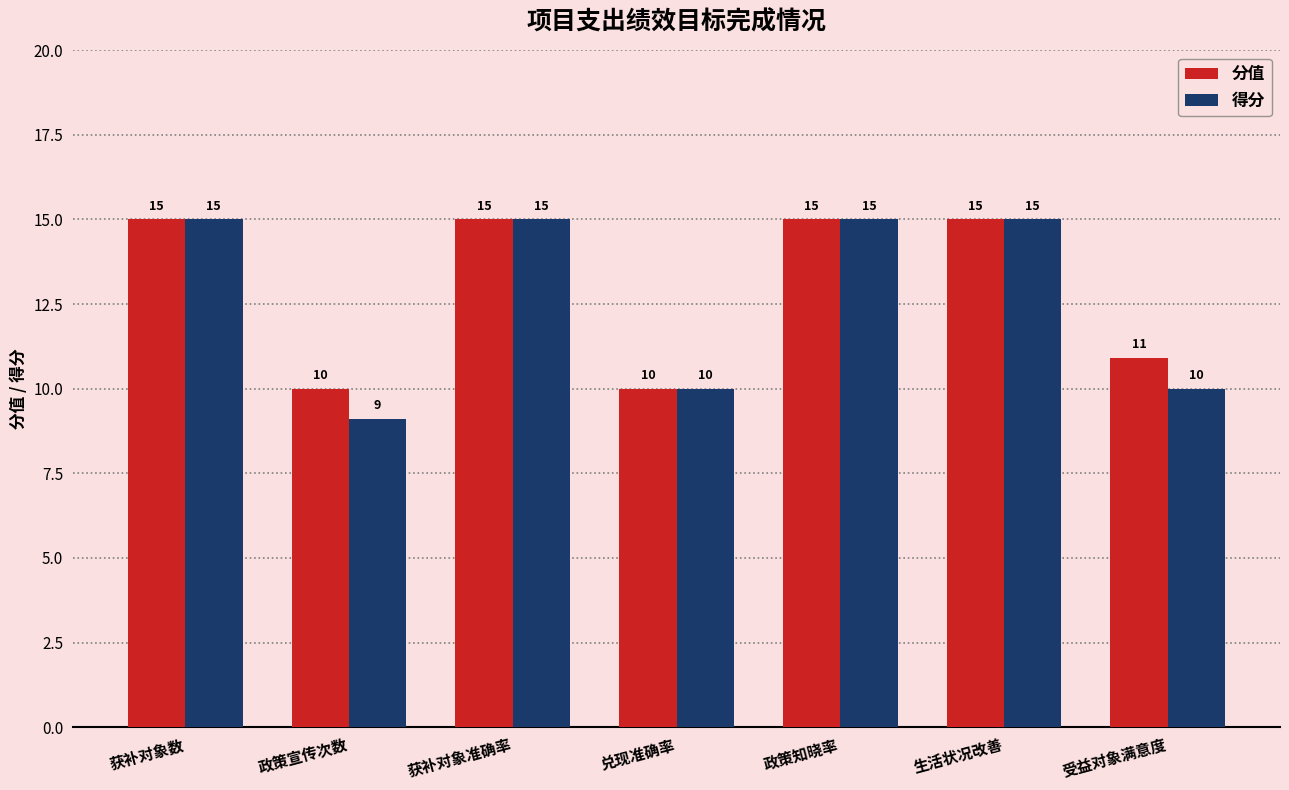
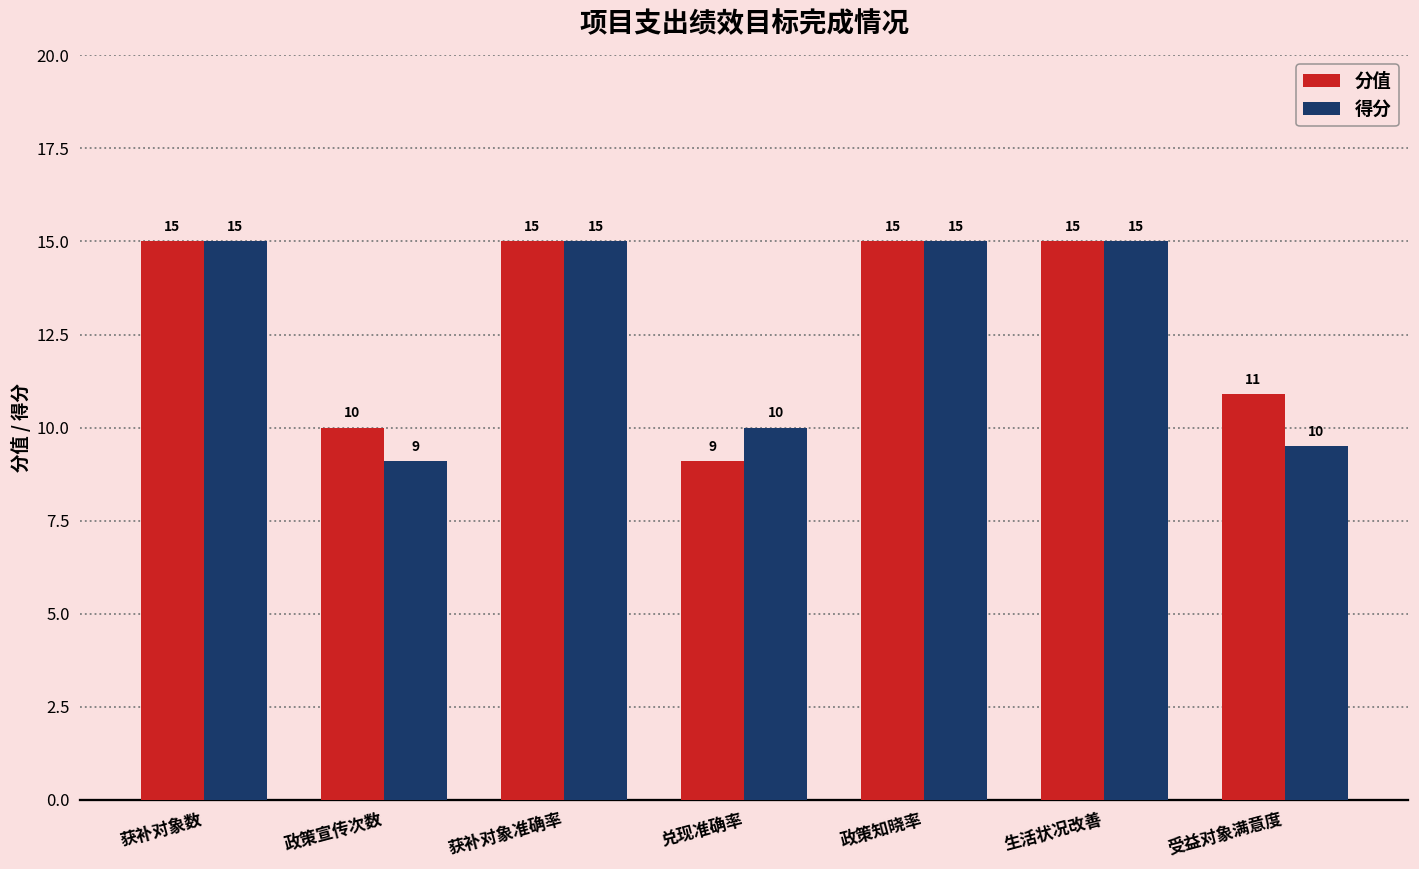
分值, 兑现准确率: 10 -> 9
得分, 受益对象满意度: 10.0 -> 9.5
